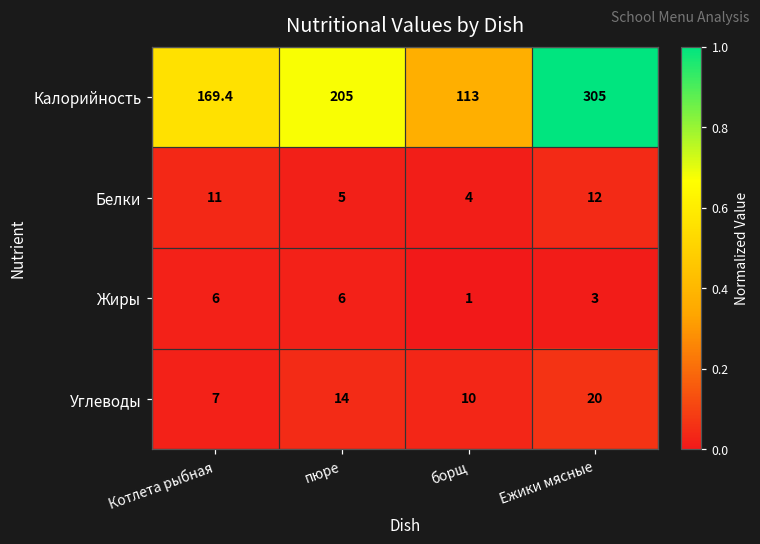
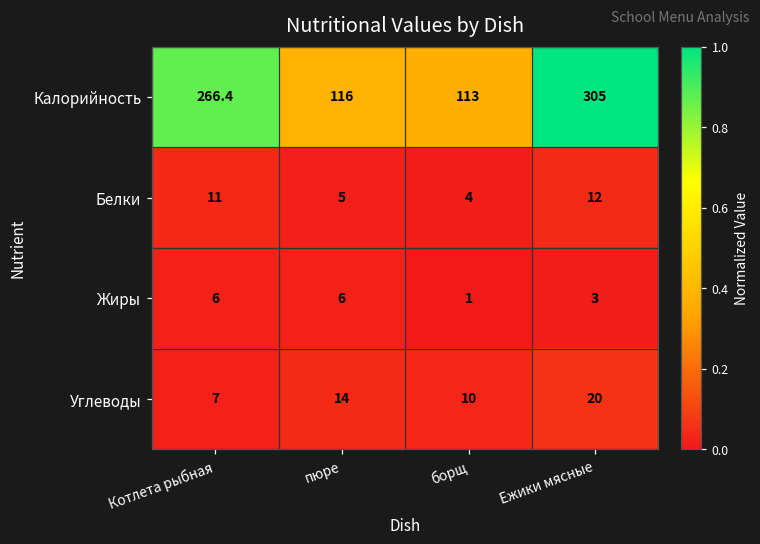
Калорийность, Котлета рыбная: 169.4 -> 266.4
Калорийность, пюре: 205 -> 116
